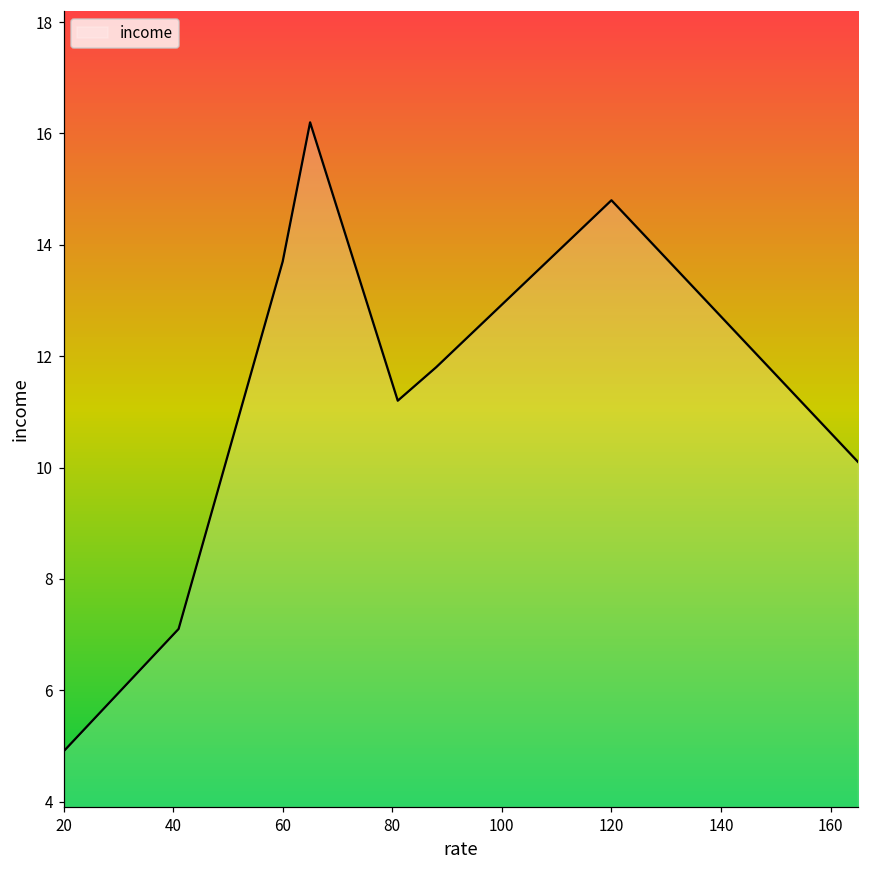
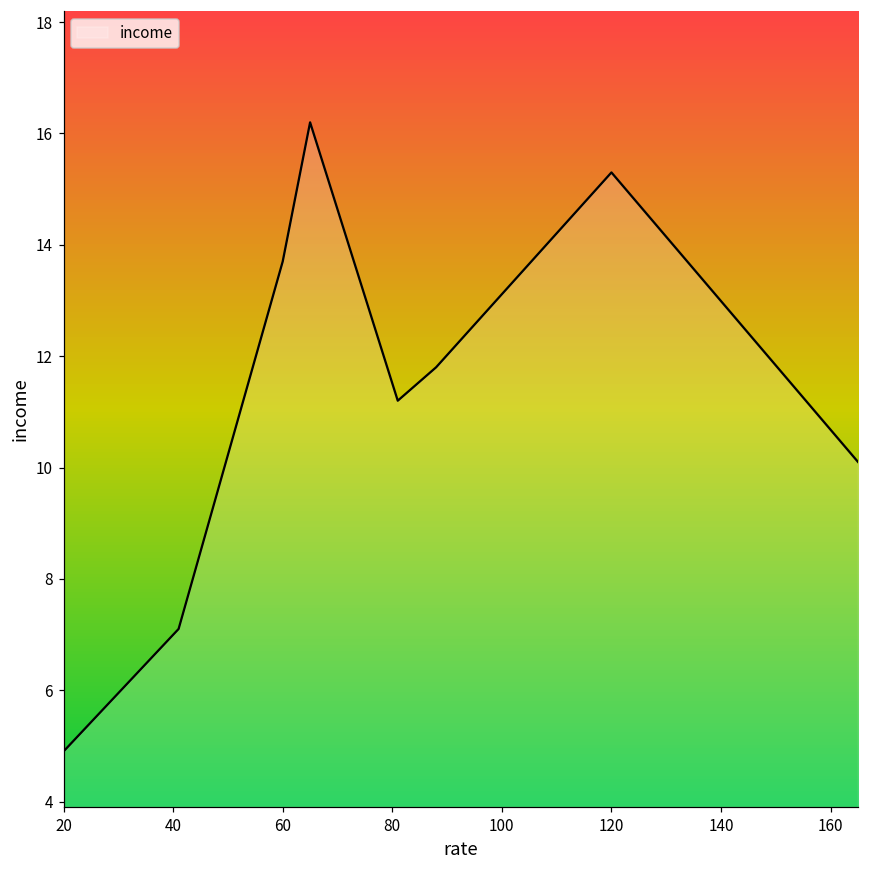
120: 14.8 -> 15.3
